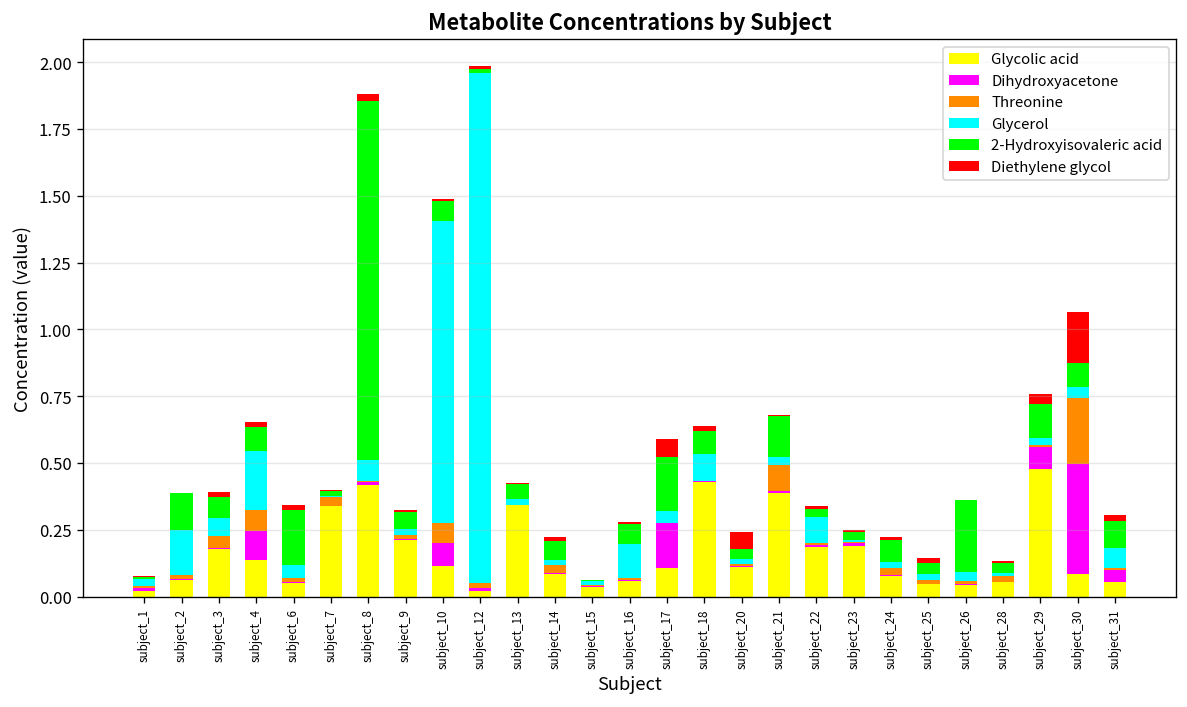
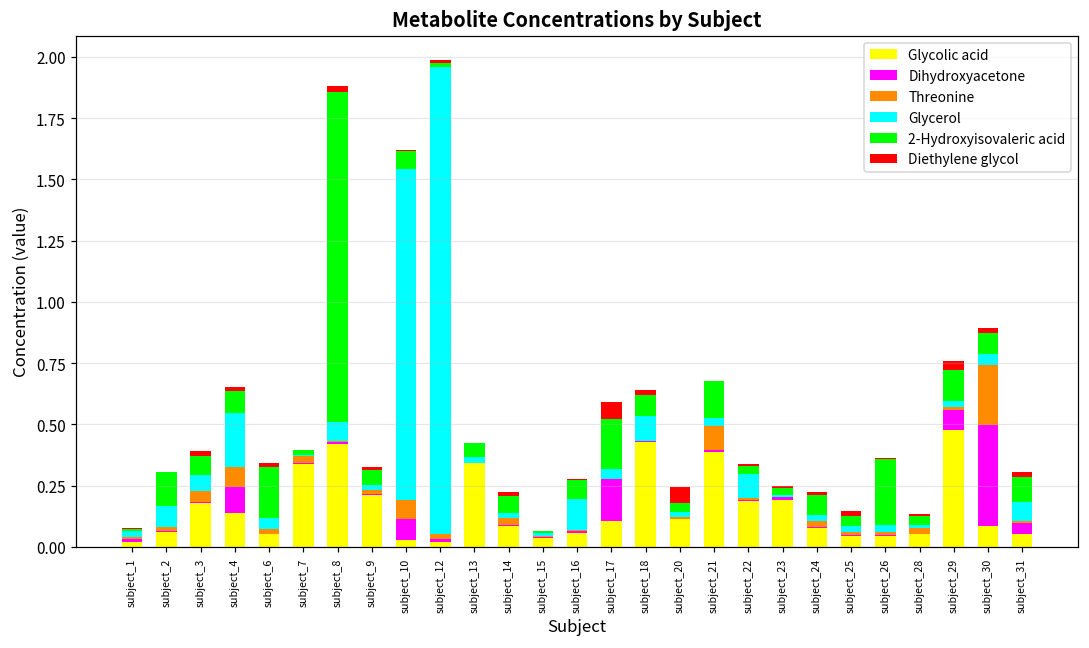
Glycerol, subject_2: 0.17 -> 0.08
Glycolic acid, subject_10: 0.11 -> 0.03
Glycerol, subject_10: 1.13 -> 1.35
Diethylene glycol, subject_30: 0.19 -> 0.02
